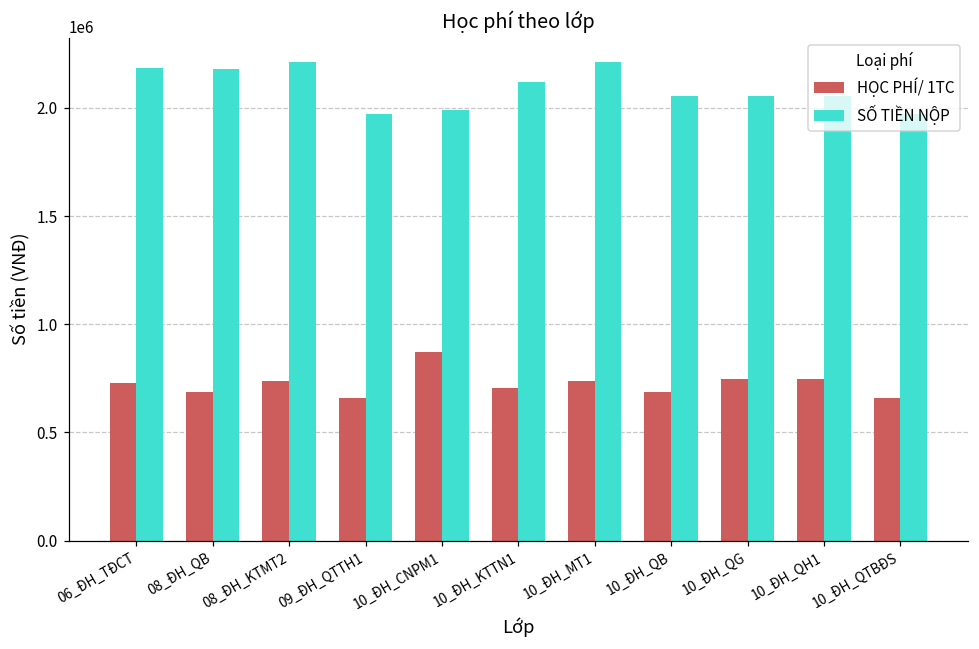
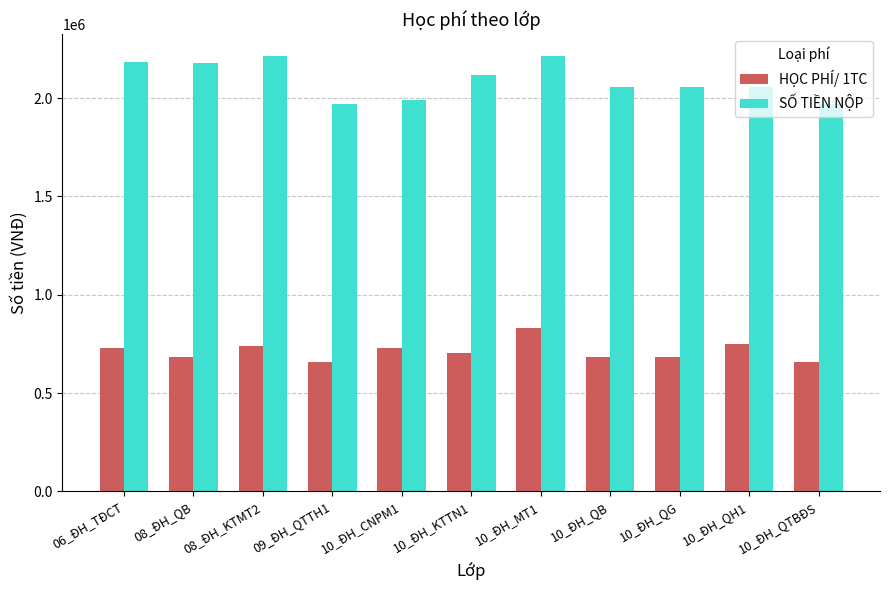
HỌC PHÍ/ 1TC, 10_ĐH_CNPM1: 870000 -> 730000
HỌC PHÍ/ 1TC, 10_ĐH_MT1: 740000 -> 830000
HỌC PHÍ/ 1TC, 10_ĐH_QG: 740000 -> 690000
